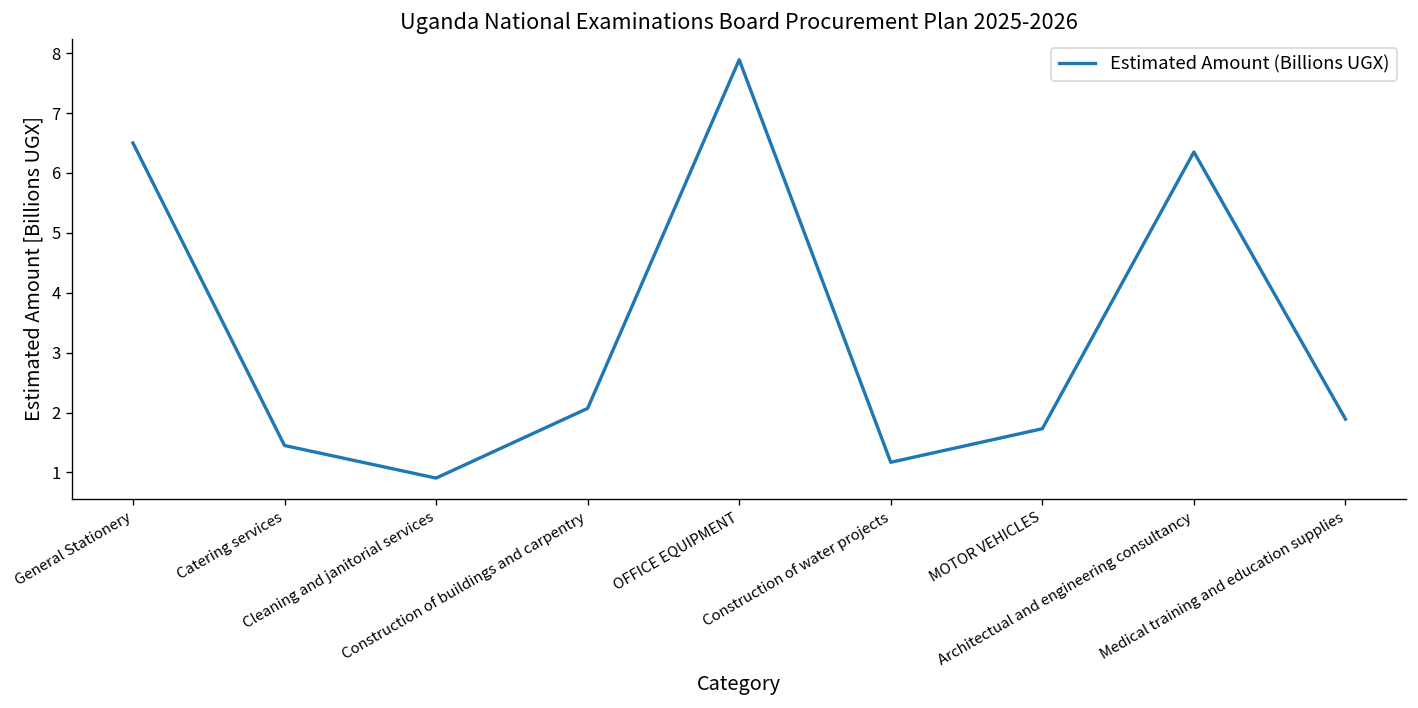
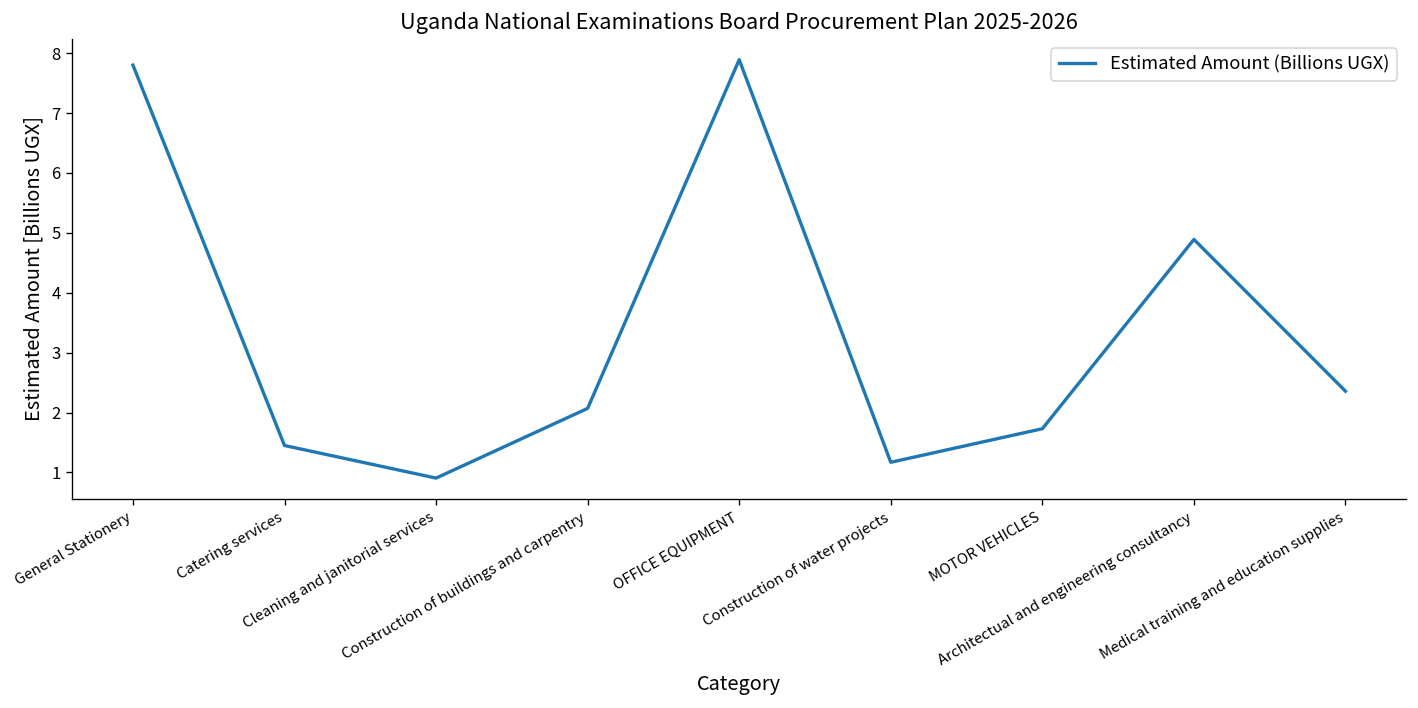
General Stationery: 6.5 -> 7.8
Architectual and engineering consultancy: 6.4 -> 4.9
Medical training and education supplies: 1.9 -> 2.4
